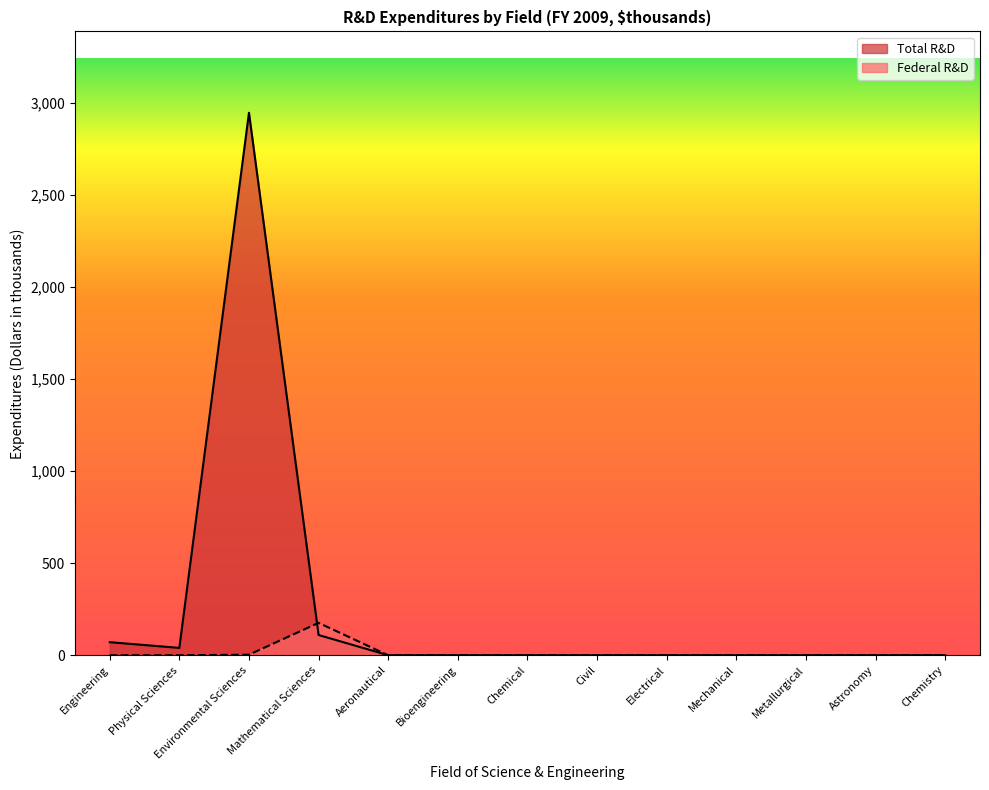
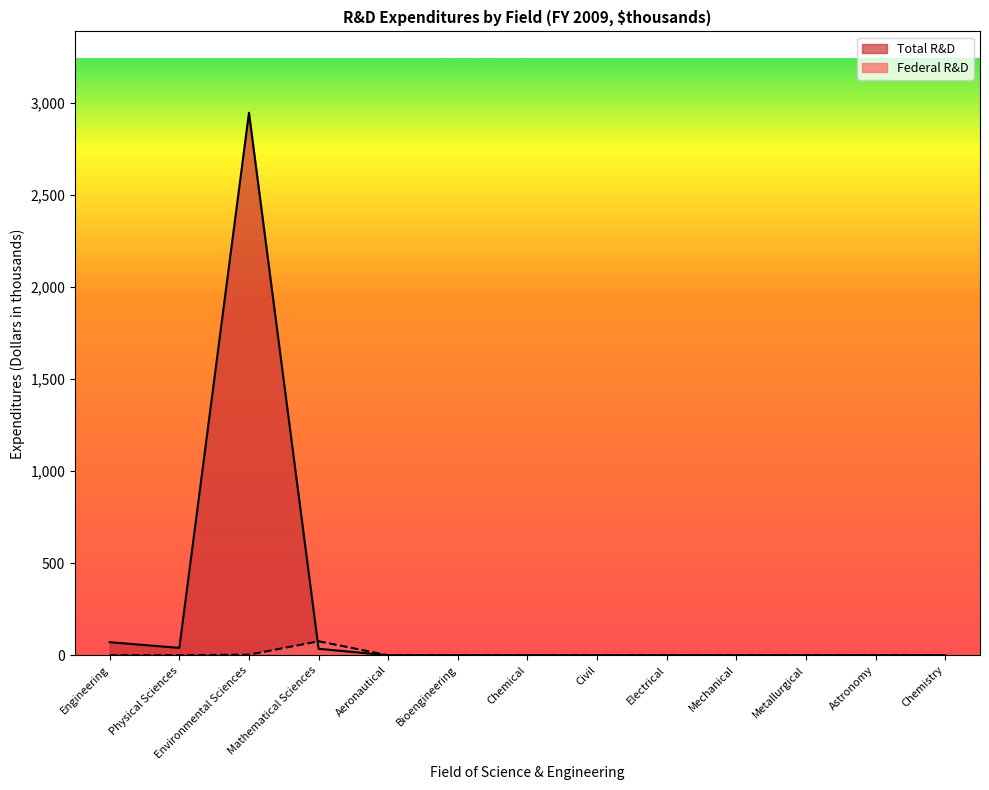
Total R&D, Mathematical Sciences: 110 -> 40
Federal R&D, Mathematical Sciences: 180 -> 80
